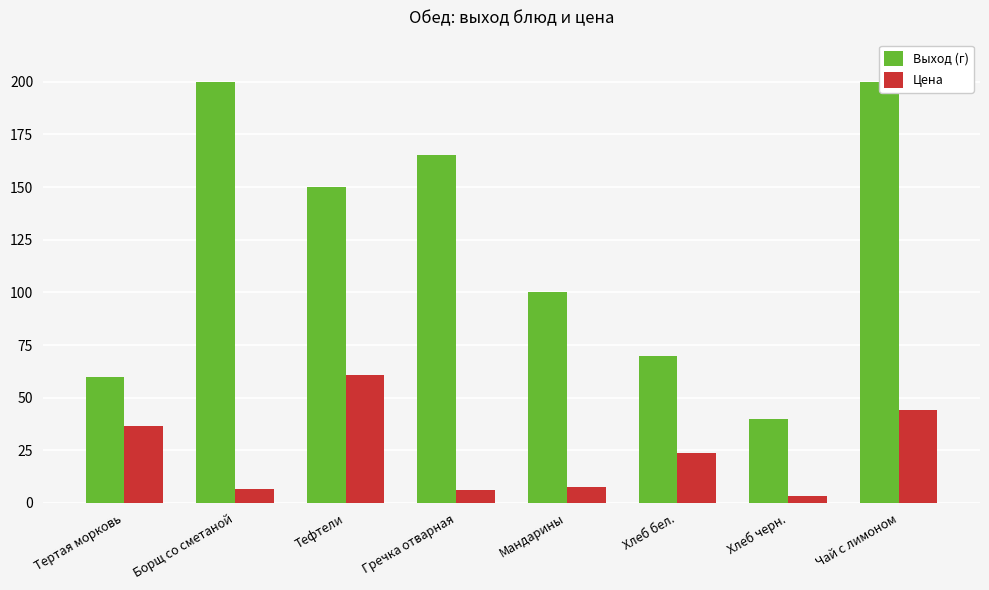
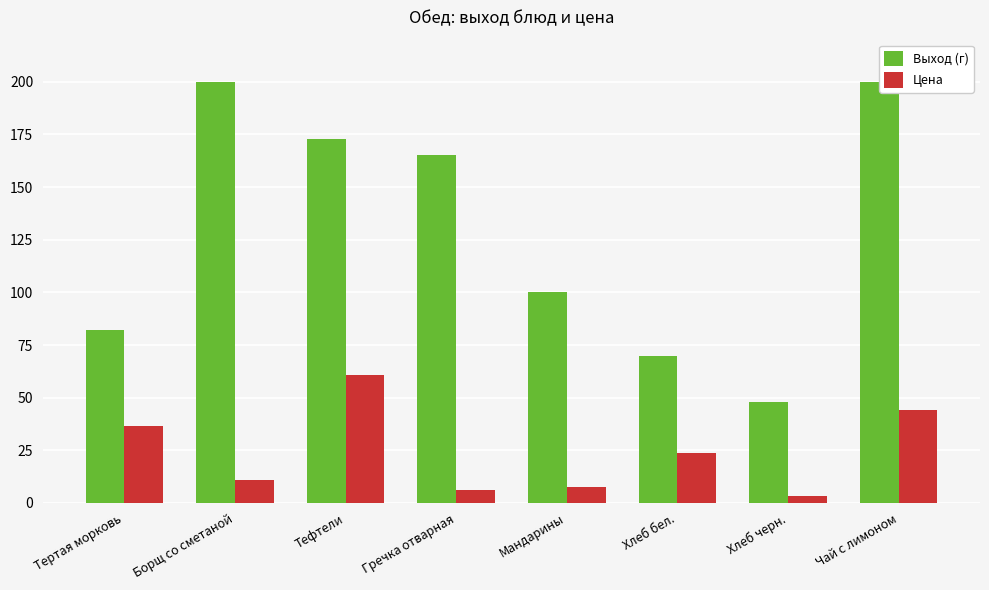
Выход (г), Тертая морковь: 60 -> 82
Цена, Борщ со сметаной: 7 -> 11
Выход (г), Тефтели: 150 -> 173
Выход (г), Хлеб черн.: 40 -> 48
